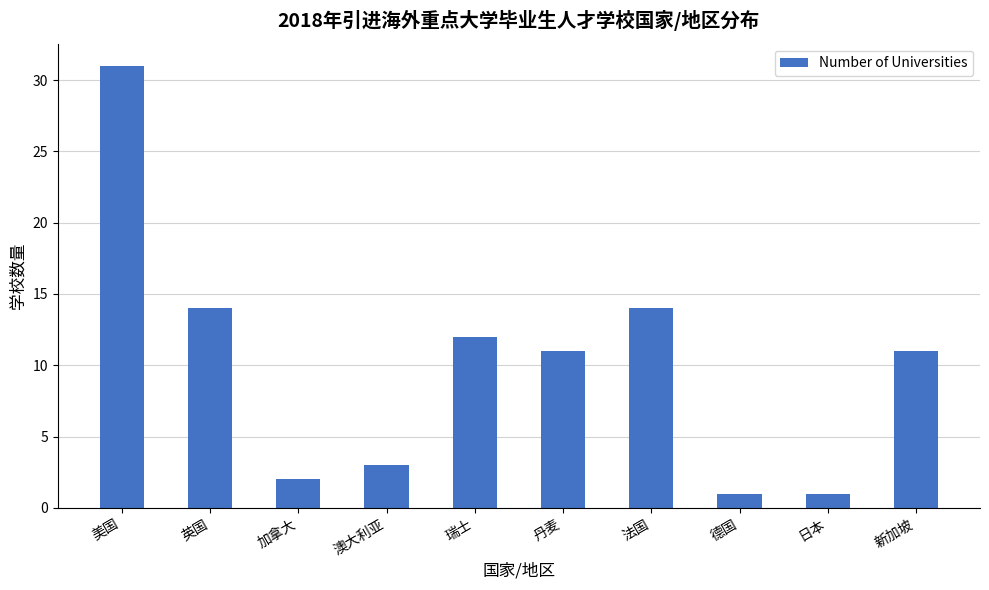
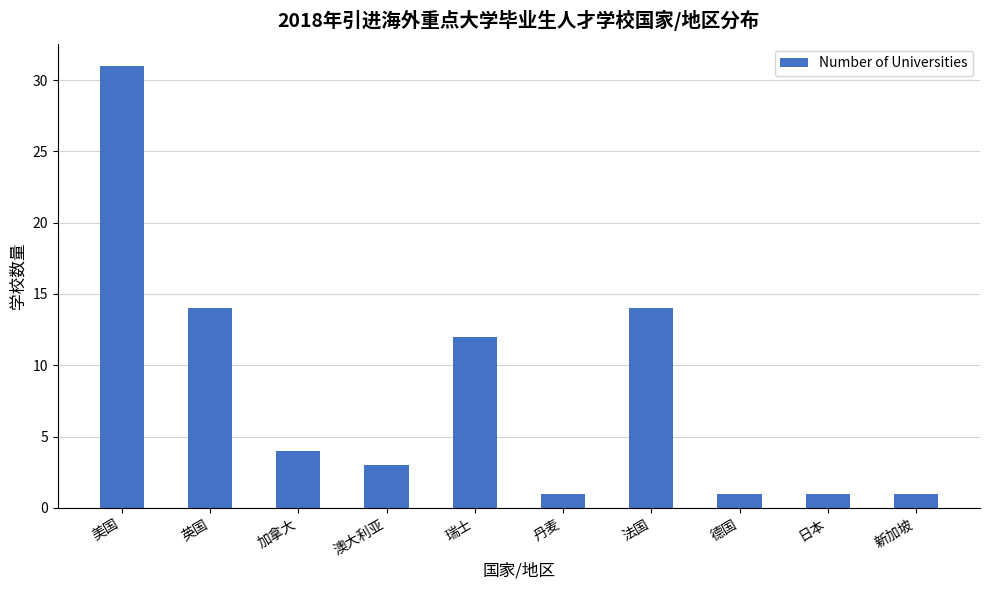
加拿大: 2 -> 4
丹麦: 11 -> 1
新加坡: 11 -> 1
